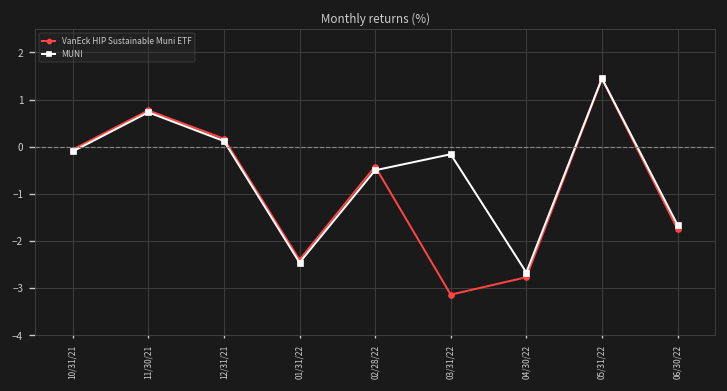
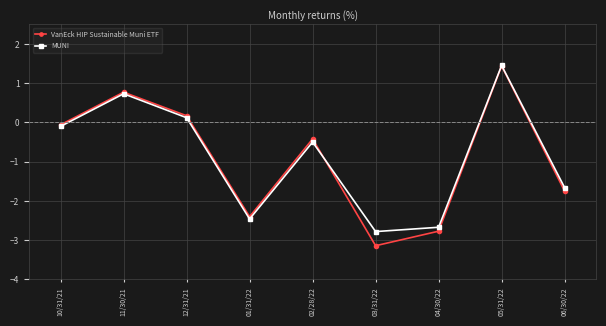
MUNI, 03/31/22: -0.2 -> -2.8
